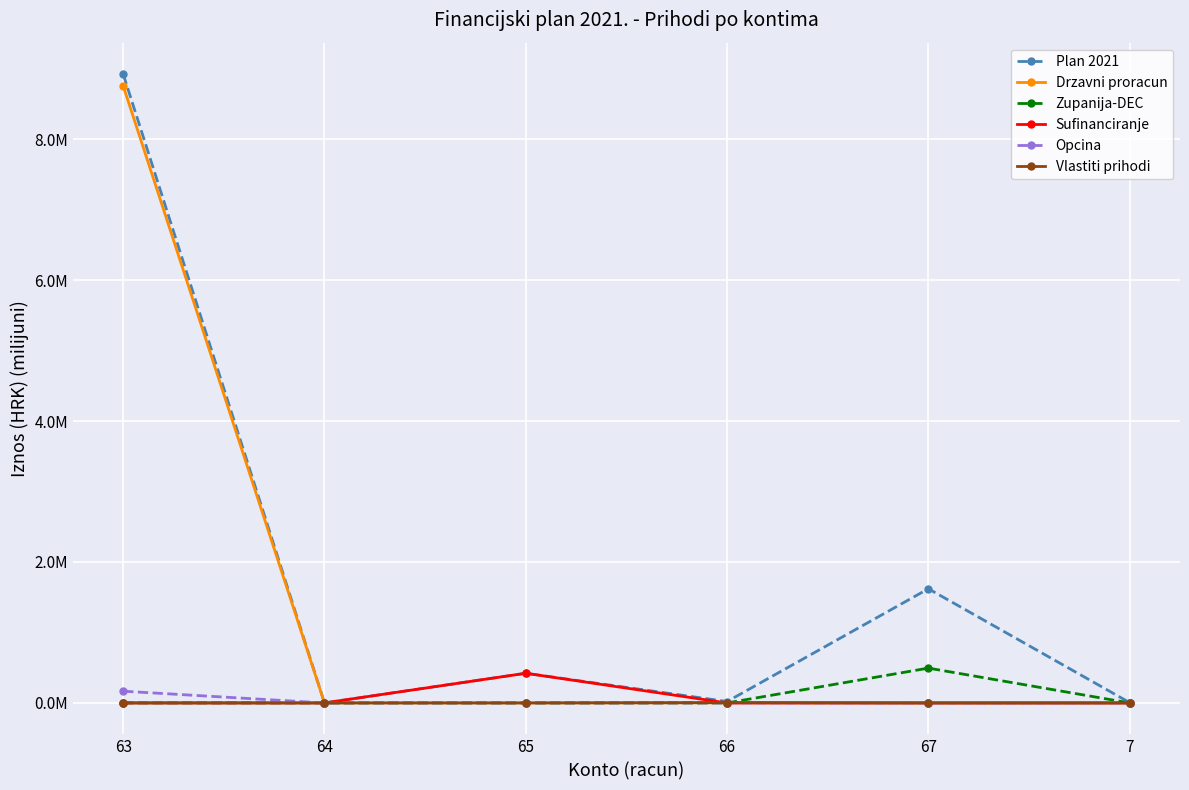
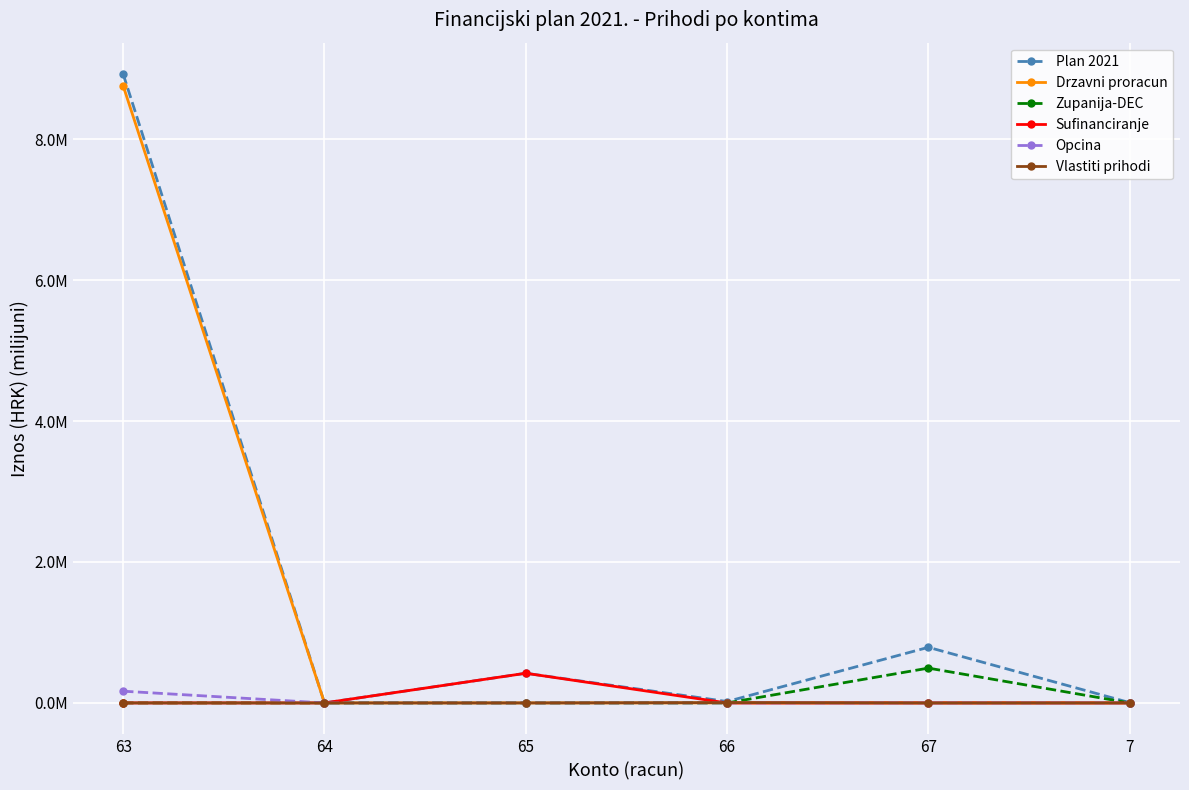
Plan 2021, 67: 1600000 -> 800000
